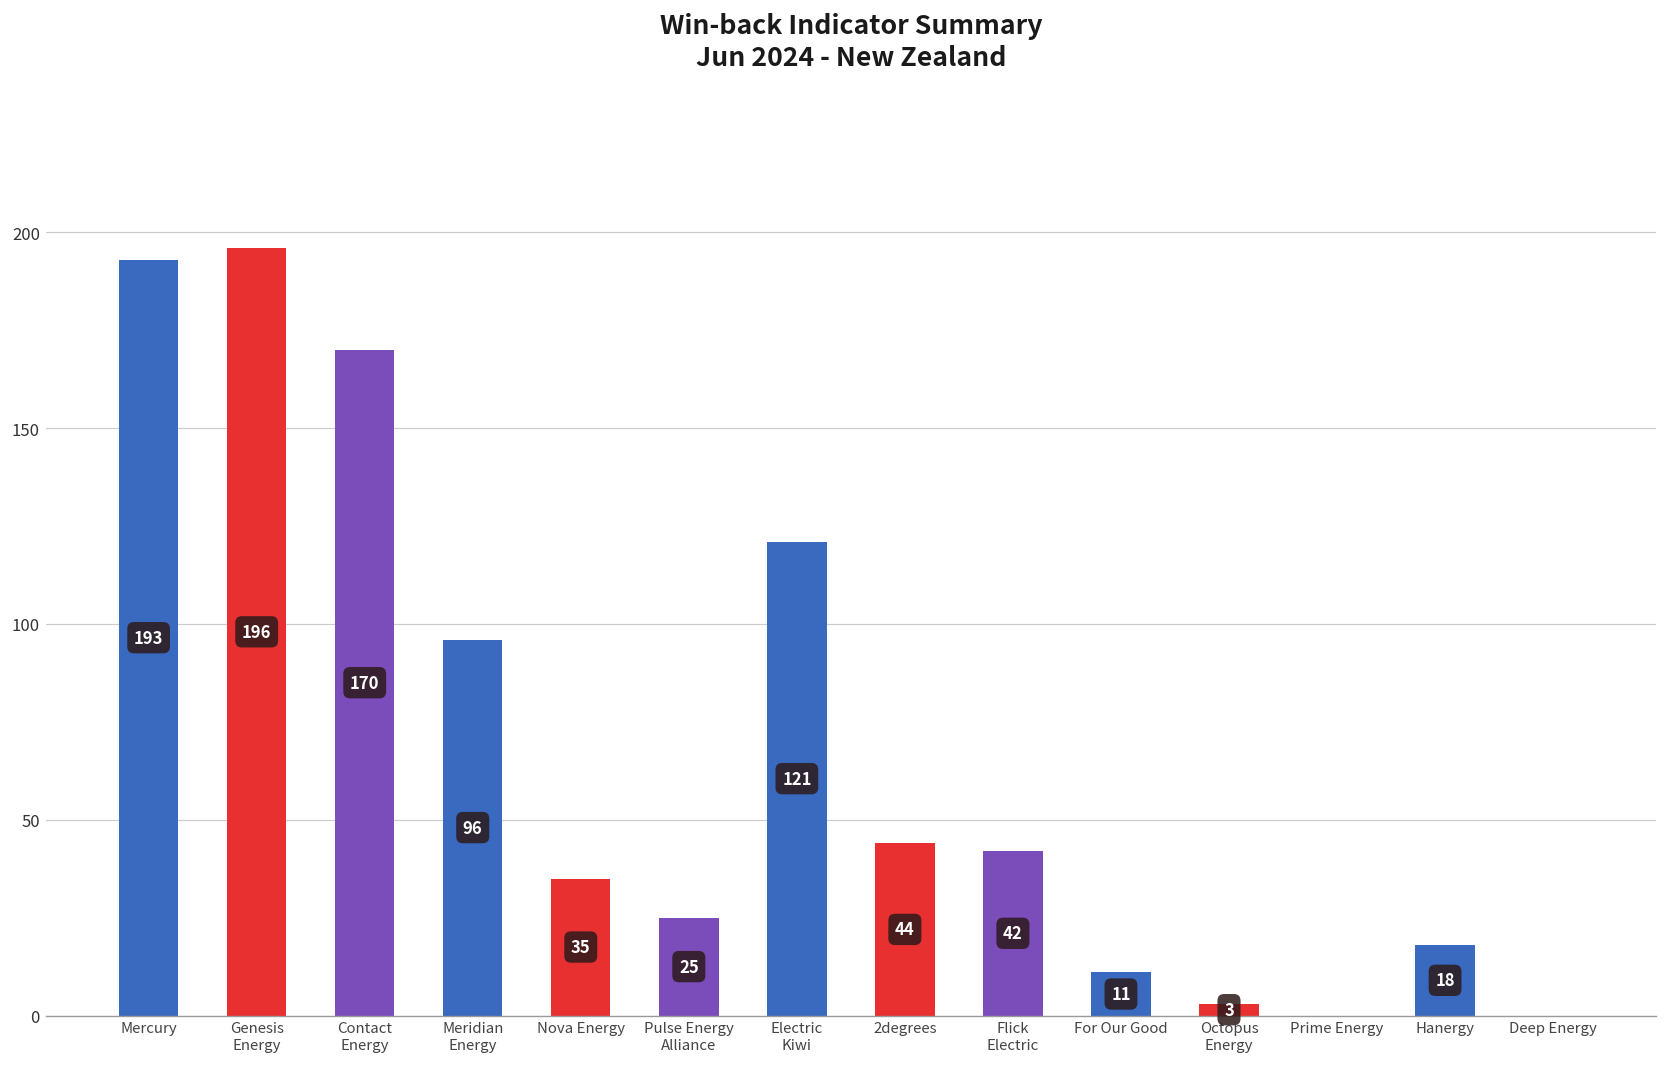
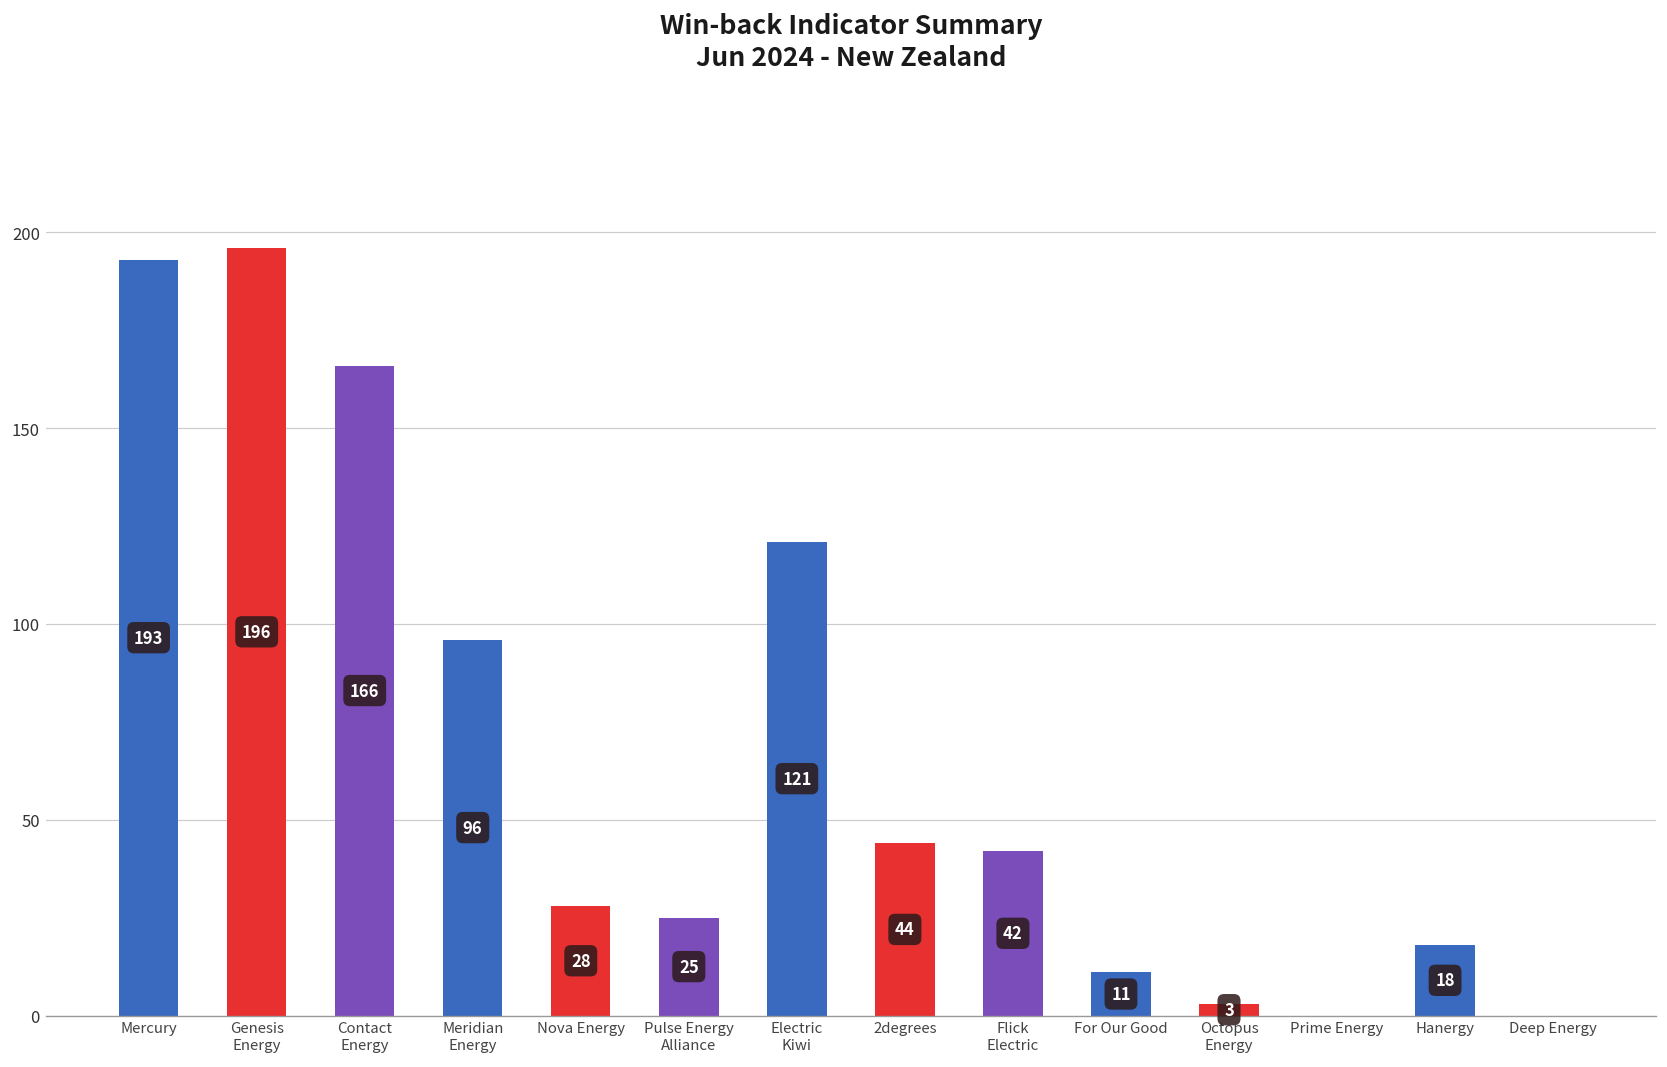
Contact Energy: 170 -> 166
Nova Energy: 35 -> 28
